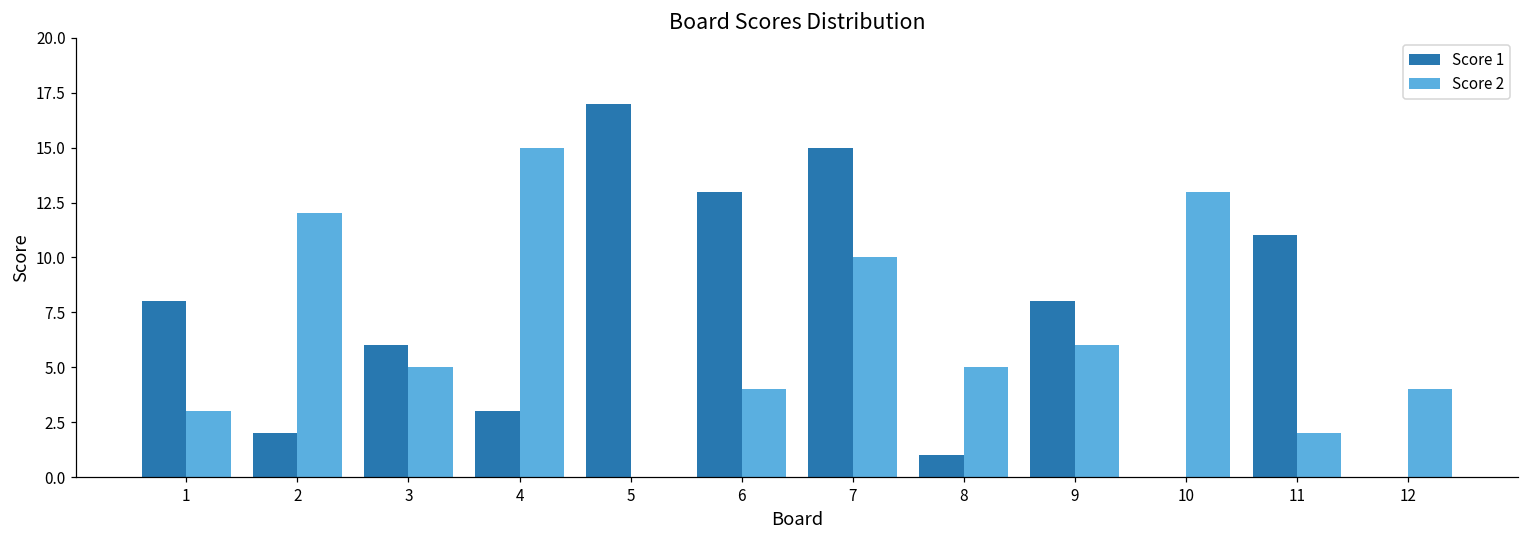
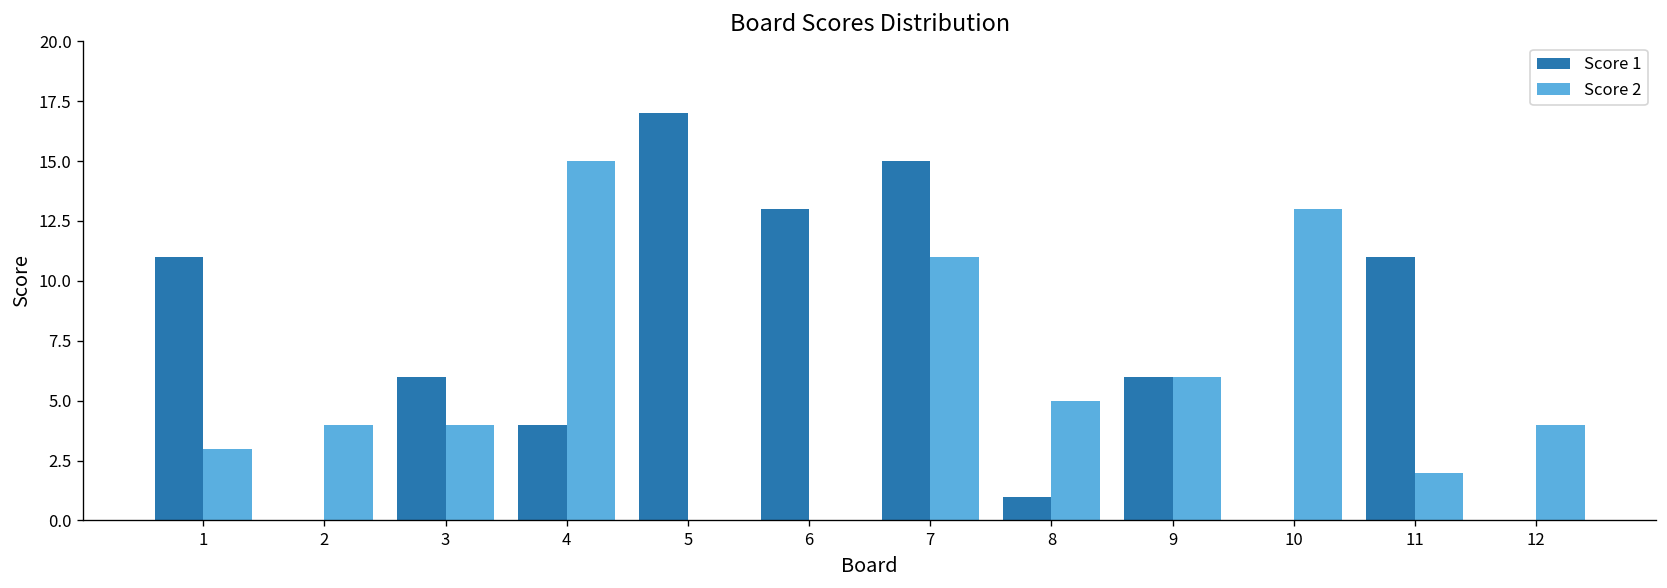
Score 1, 1: 8 -> 11
Score 1, 2: 2 -> 0
Score 2, 2: 12 -> 4
Score 2, 3: 5 -> 4
Score 1, 4: 3 -> 4
Score 2, 6: 4 -> 0
Score 2, 7: 10 -> 11
Score 1, 9: 8 -> 6
